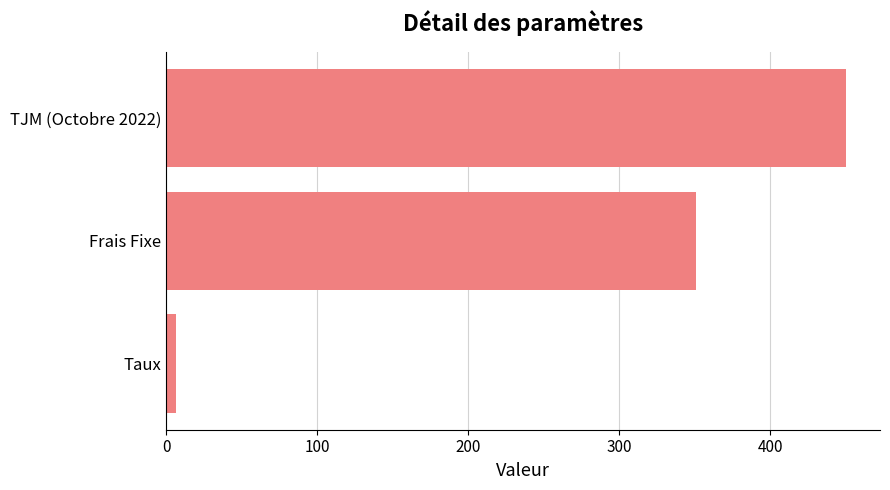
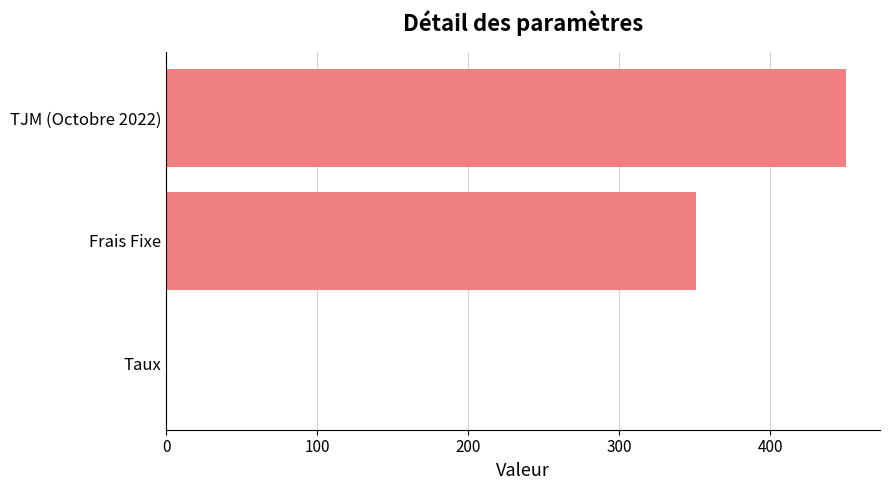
Taux: 6 -> 0
